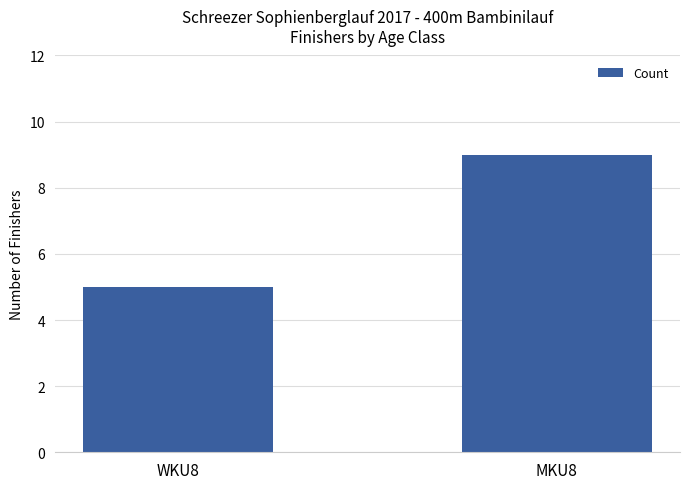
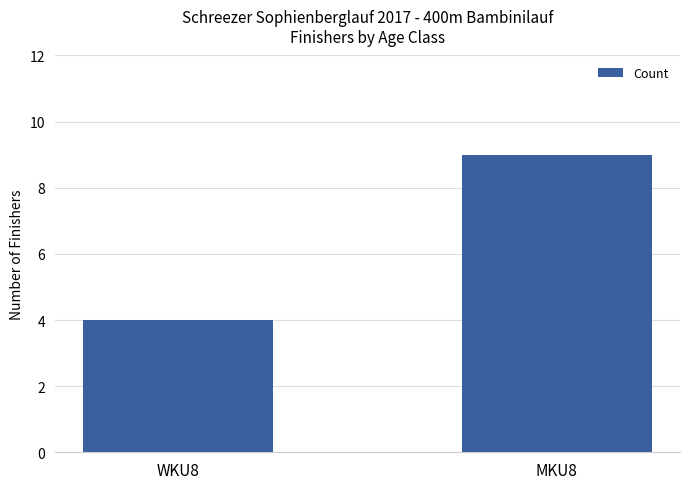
WKU8: 5 -> 4
